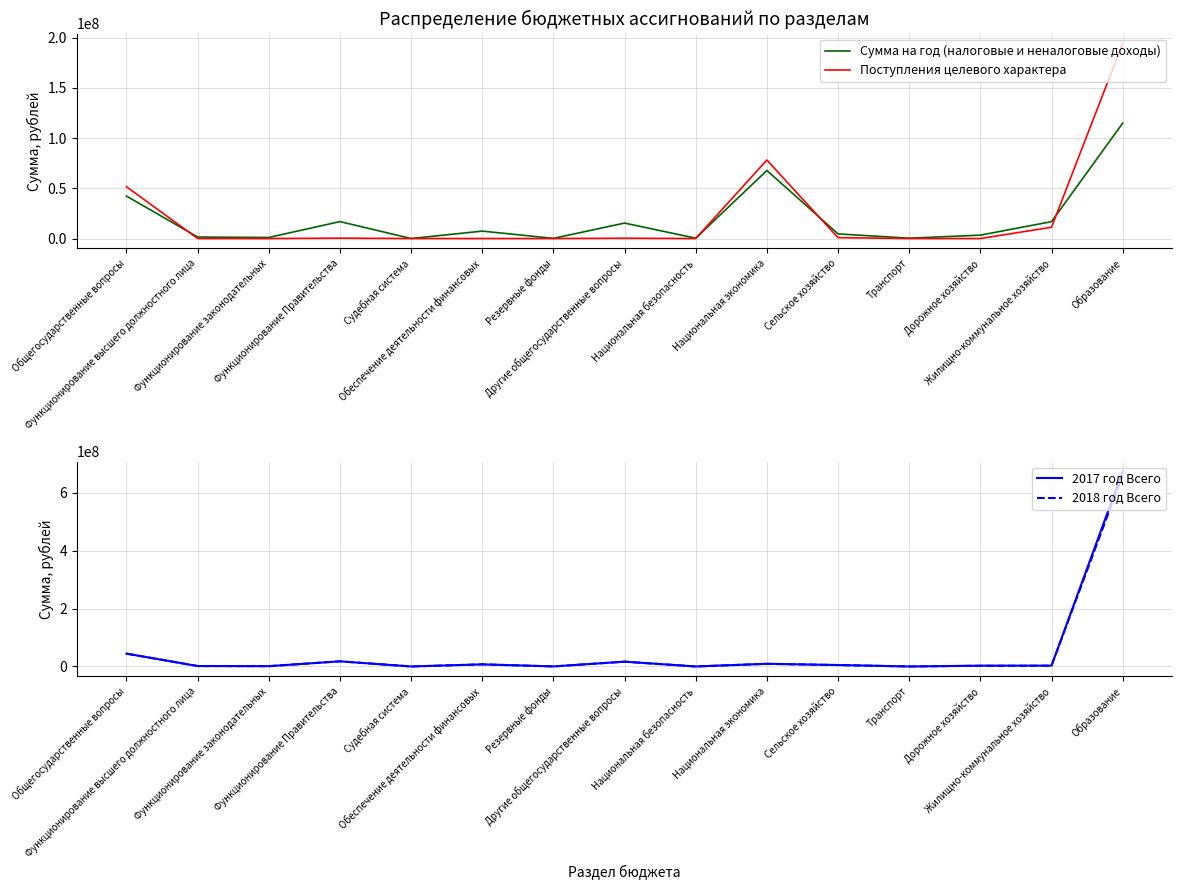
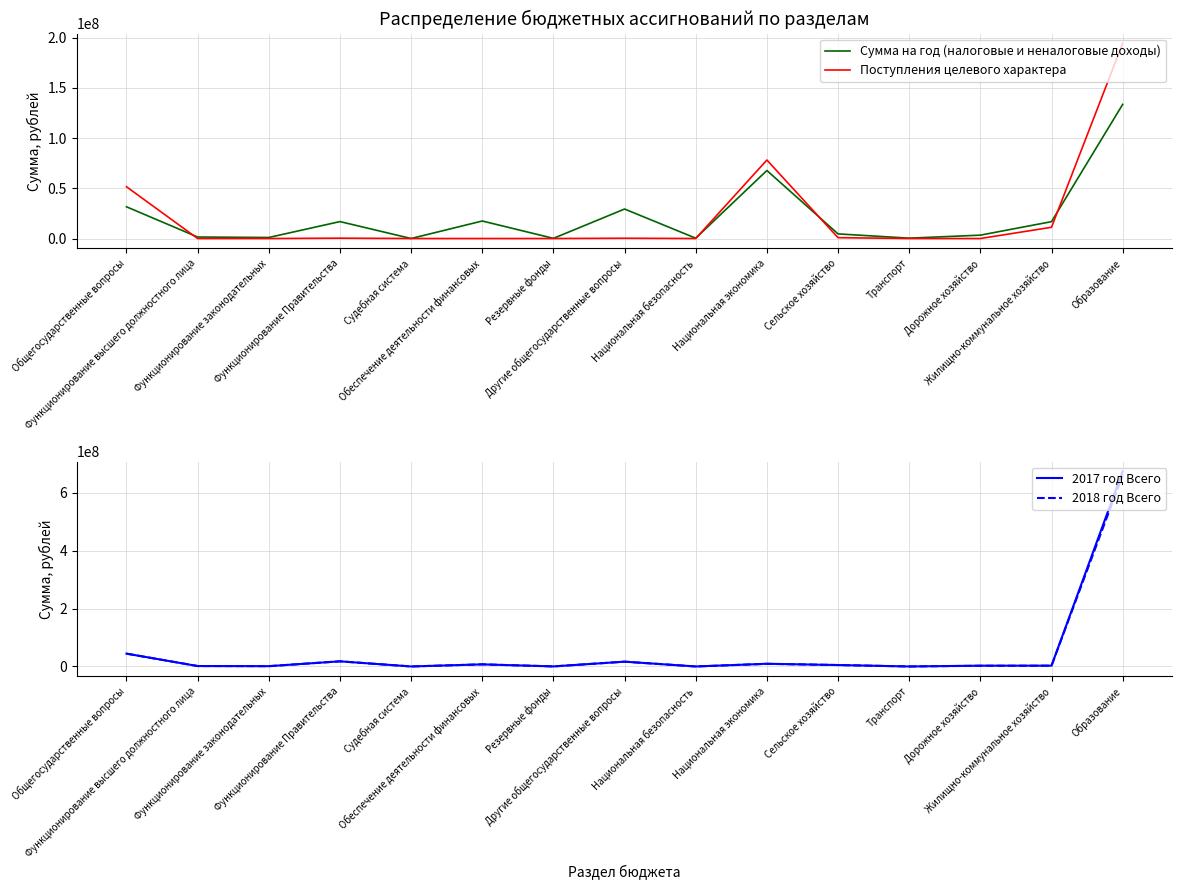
Распределение бюджетных ассигнований по разделам, Сумма на год (налоговые и неналоговые доходы), Общегосударственные вопросы: 42000000 -> 32000000
Распределение бюджетных ассигнований по разделам, Сумма на год (налоговые и неналоговые доходы), Обеспечение деятельности финансовых: 7000000 -> 17000000
Распределение бюджетных ассигнований по разделам, Сумма на год (налоговые и неналоговые доходы), Другие общегосударственные вопросы: 15000000 -> 29000000
Распределение бюджетных ассигнований по разделам, Сумма на год (налоговые и неналоговые доходы), Образование: 115000000 -> 133000000
